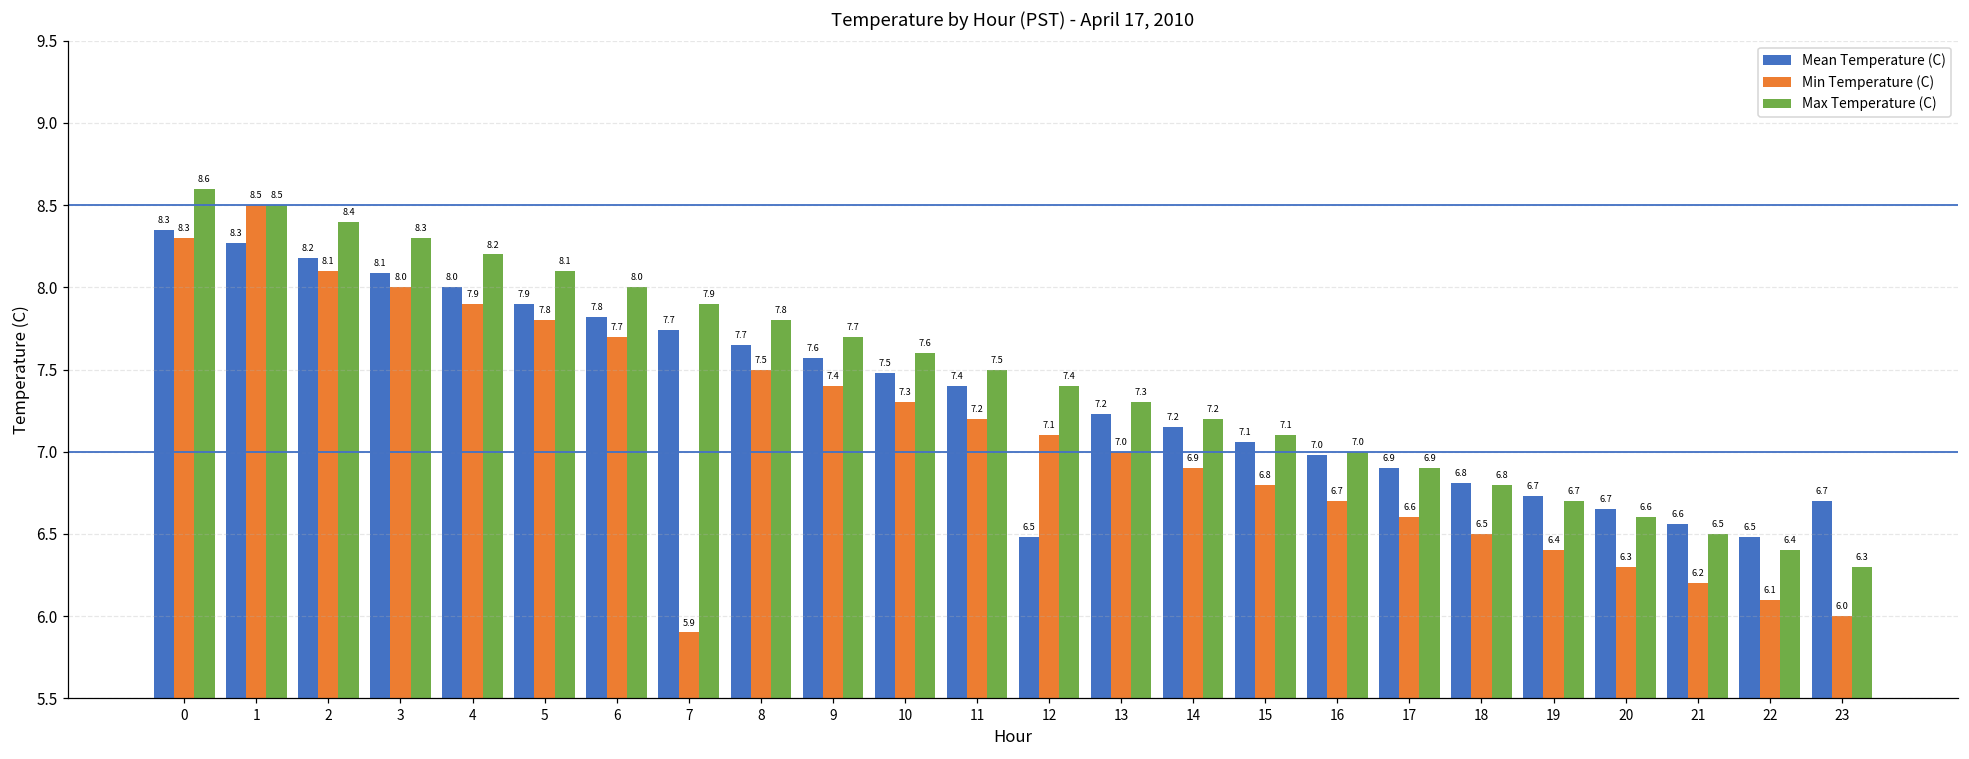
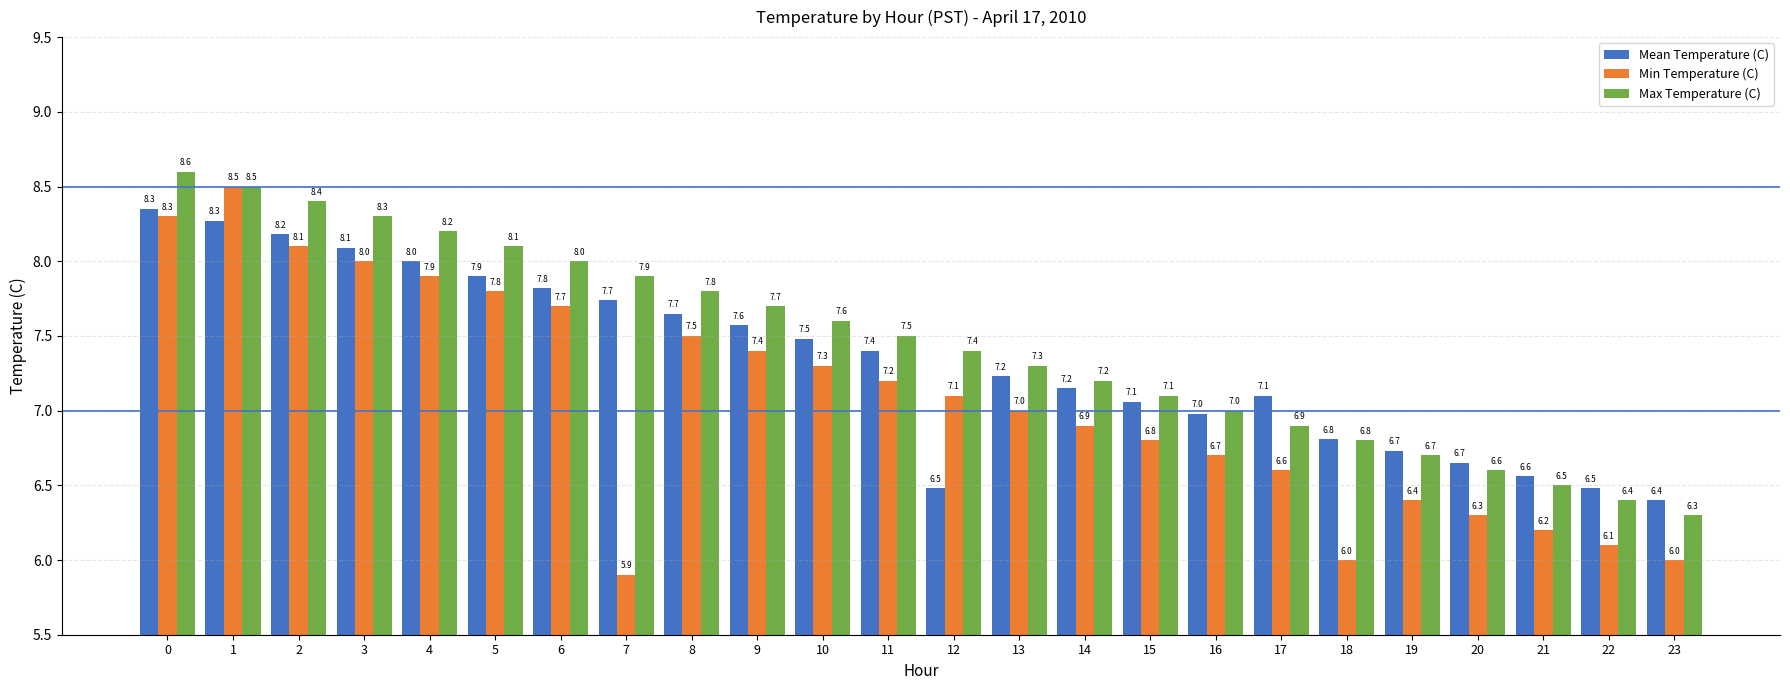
Mean Temperature (C), 17: 6.9 -> 7.1
Min Temperature (C), 18: 6.5 -> 6.0
Mean Temperature (C), 23: 6.7 -> 6.4
